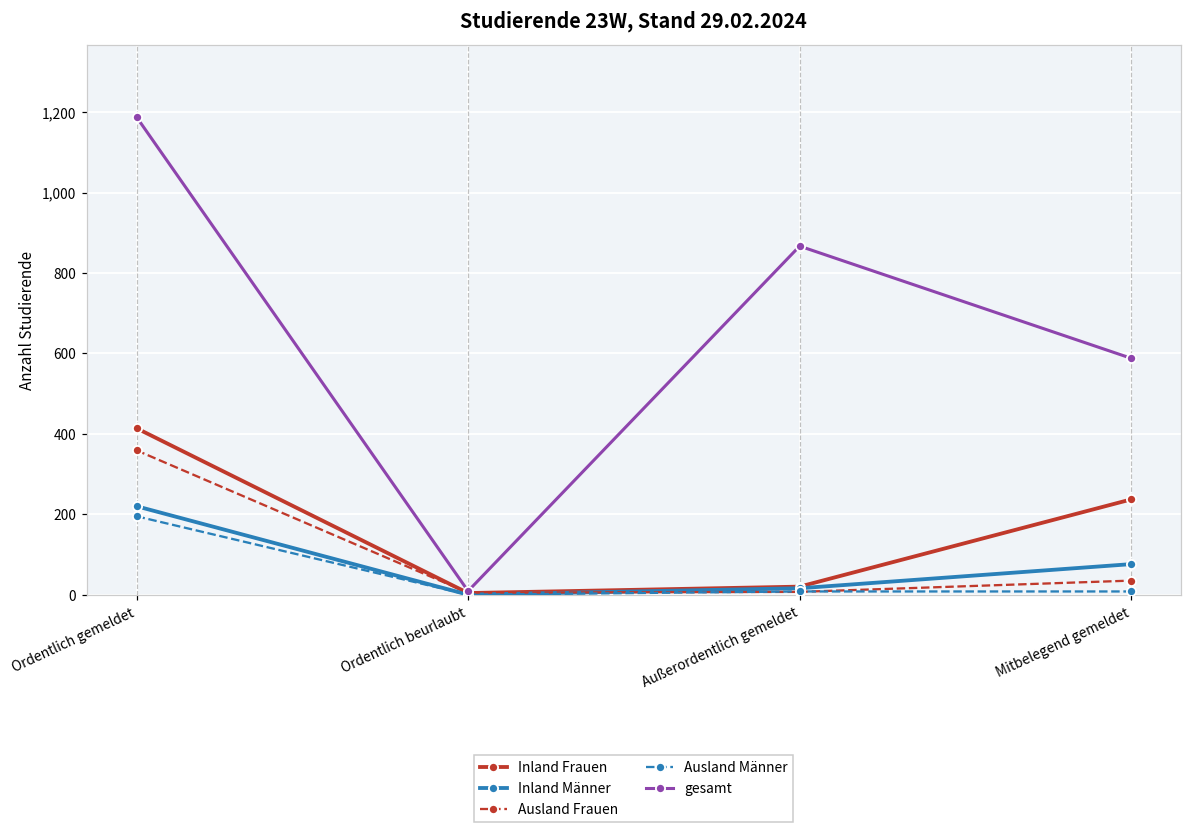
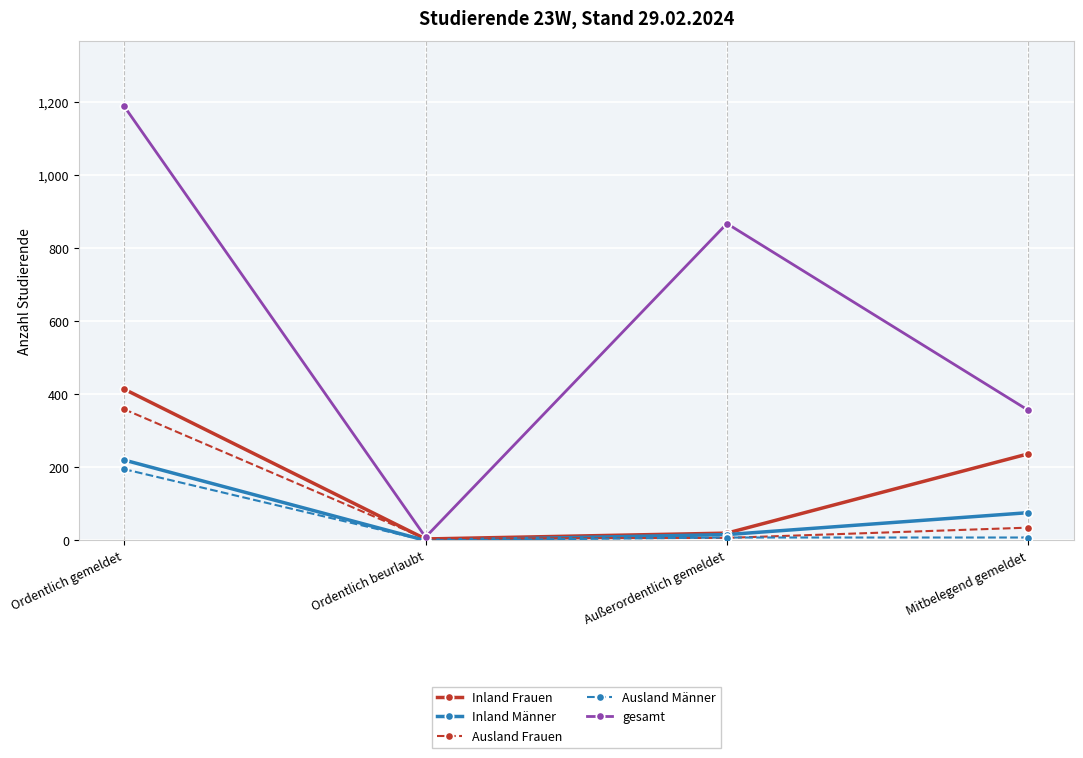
gesamt, Mitbelegend gemeldet: 590 -> 360
